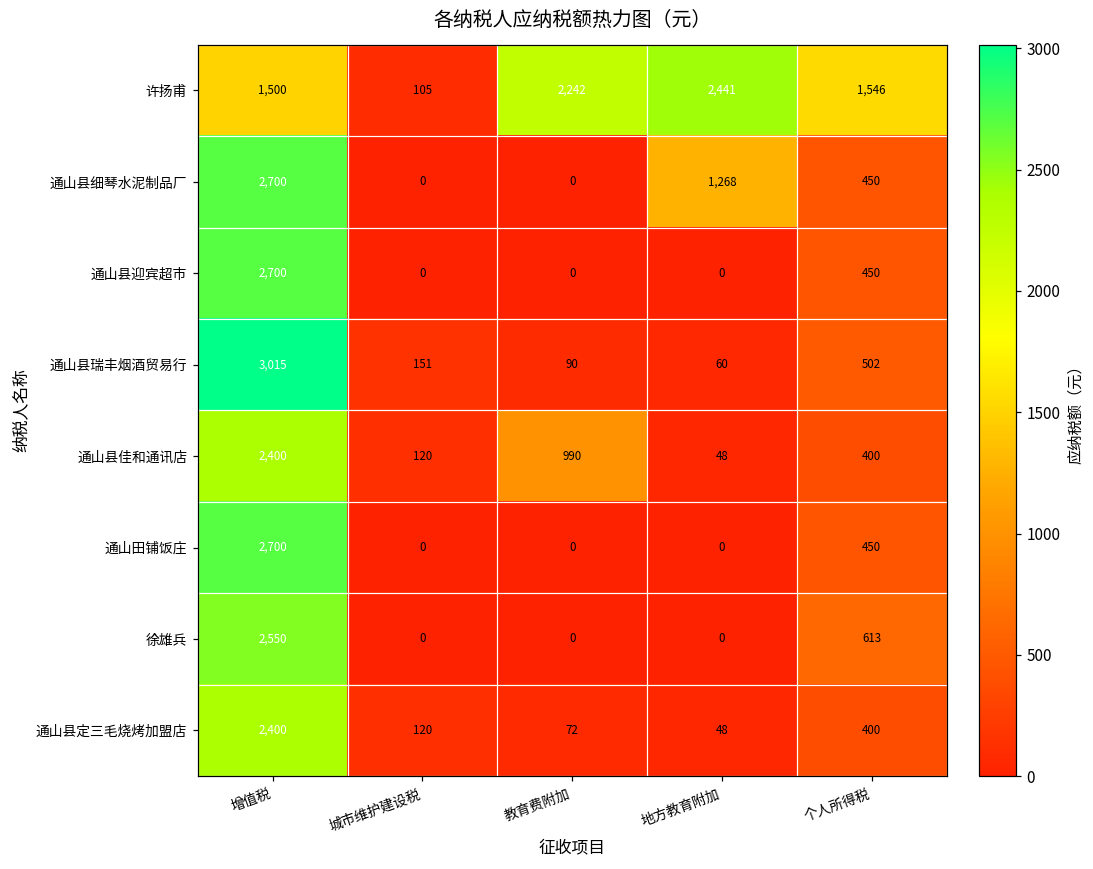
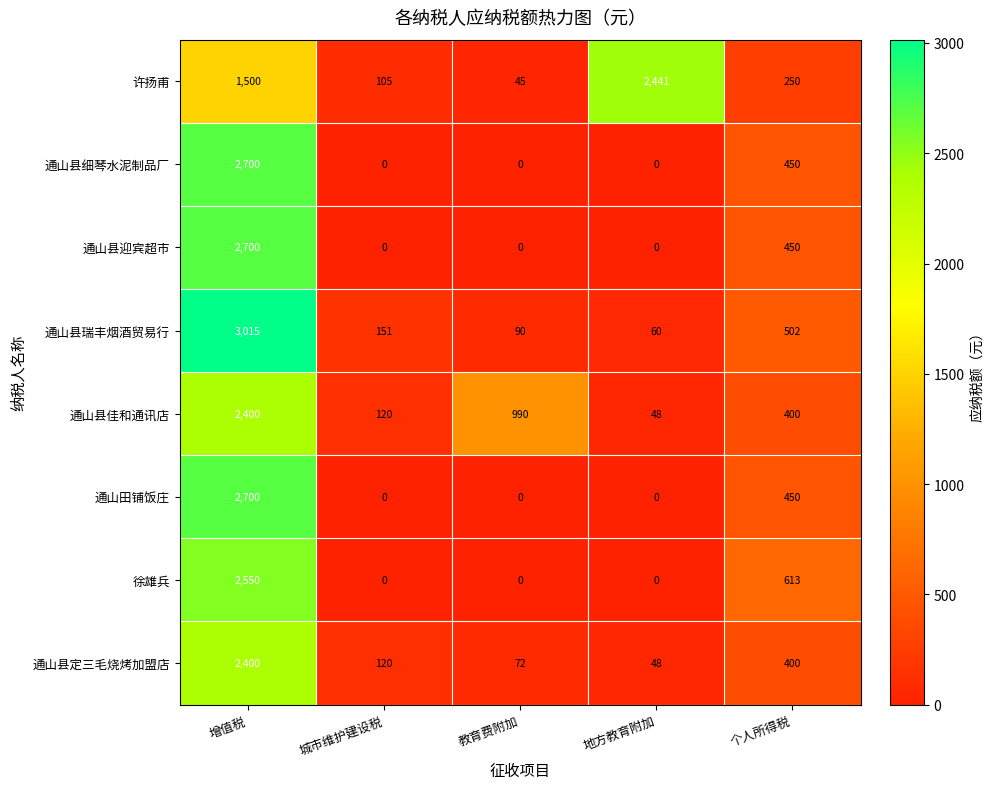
许扬甫, 教育费附加: 2,242 -> 45
许扬甫, 个人所得税: 1,546 -> 250
通山县细琴水泥制品厂, 地方教育附加: 1,268 -> 0
